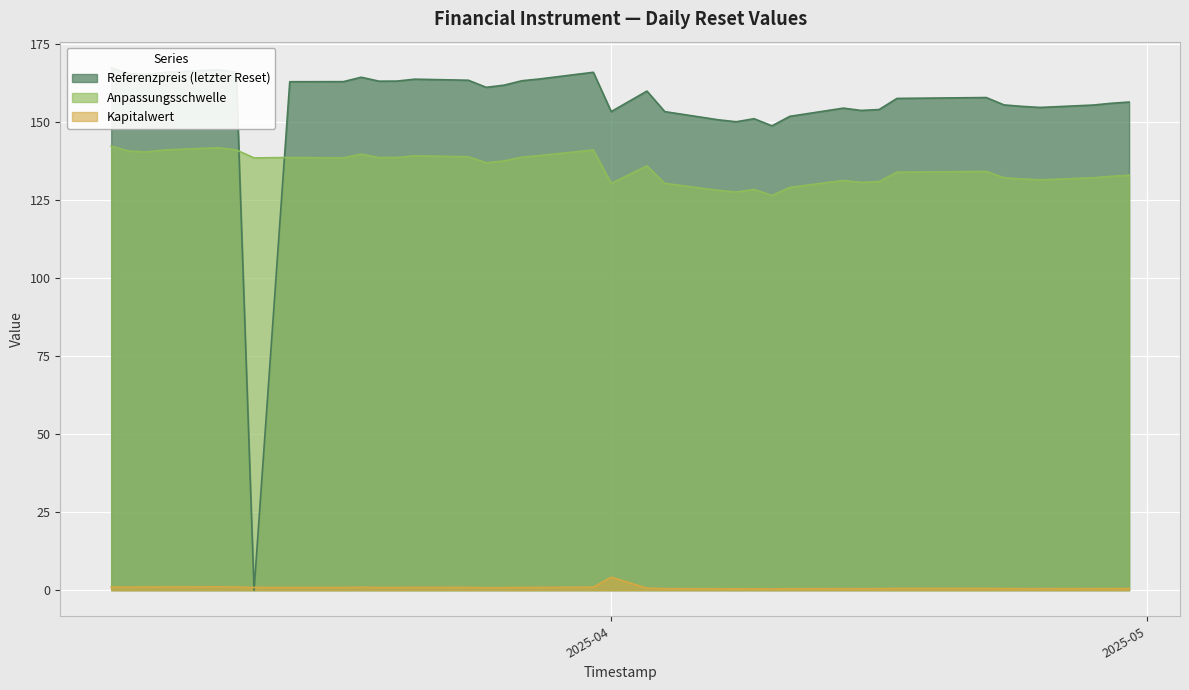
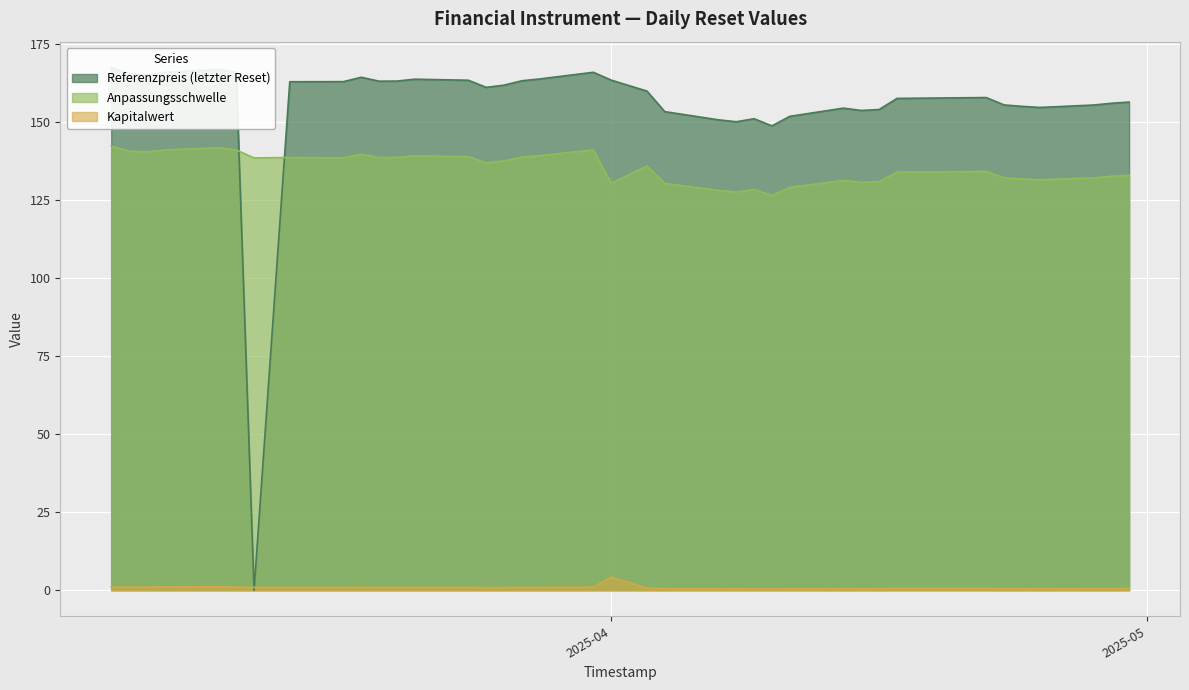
Referenzpreis (letzter Reset), 2025-04: 153 -> 163
